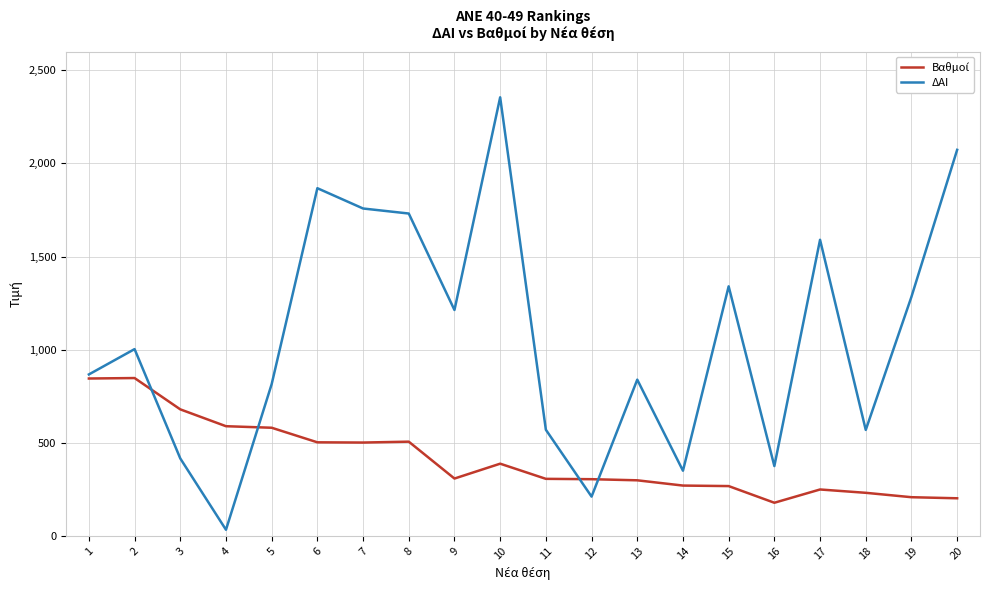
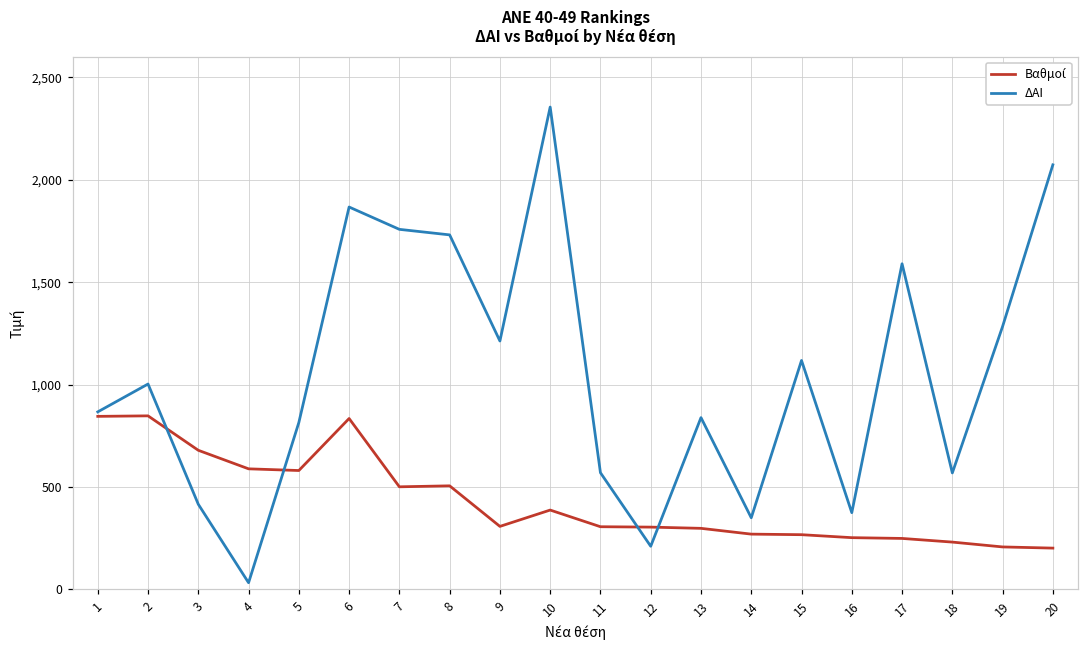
Βαθμοί, 6: 500 -> 830
ΔΑΙ, 15: 1,340 -> 1,120
Βαθμοί, 16: 180 -> 250
